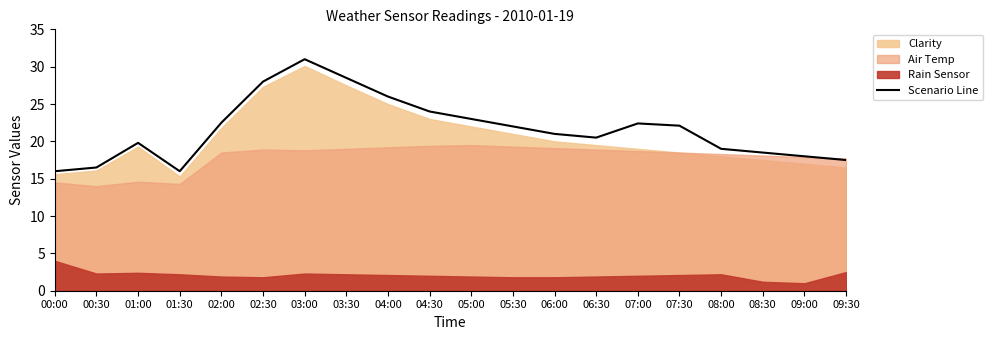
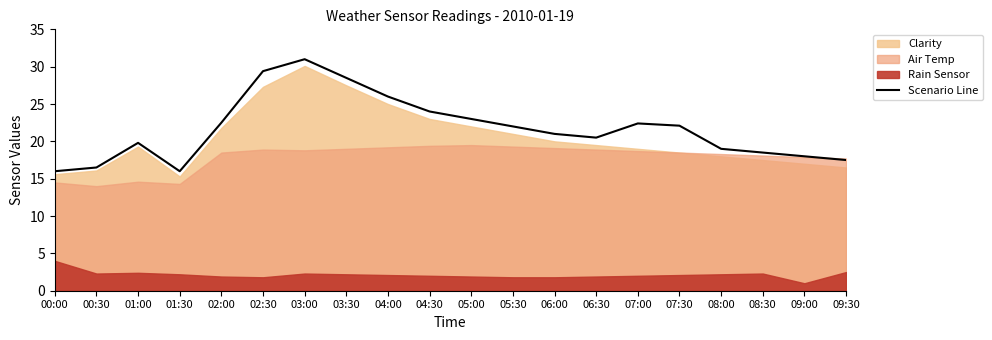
Scenario Line, 02:30: 28 -> 29
Rain Sensor, 08:30: 1 -> 2
